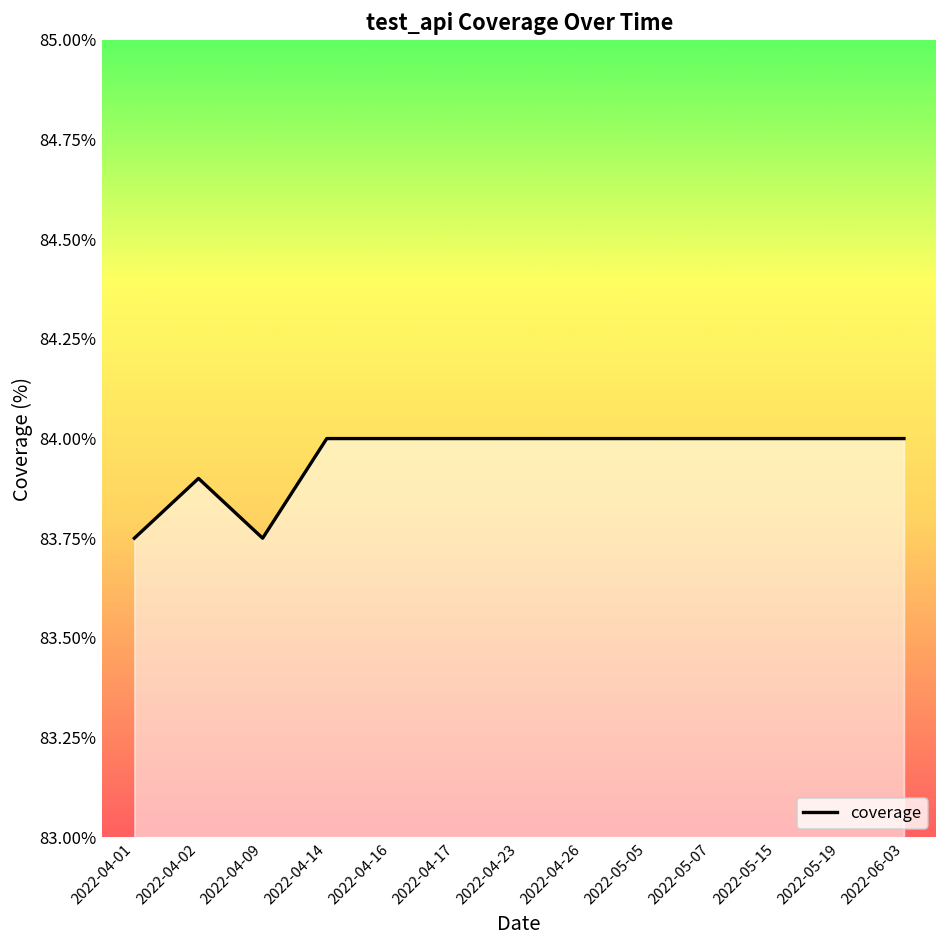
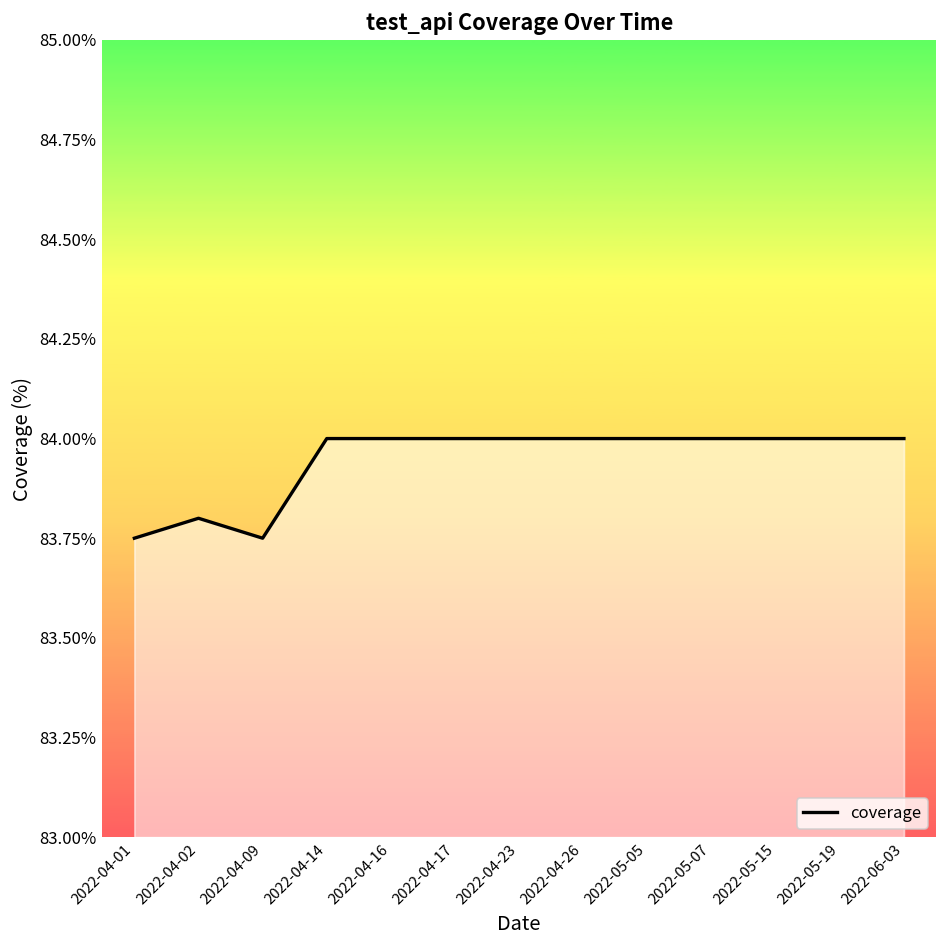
2022-04-02: 83.9% -> 83.8%
